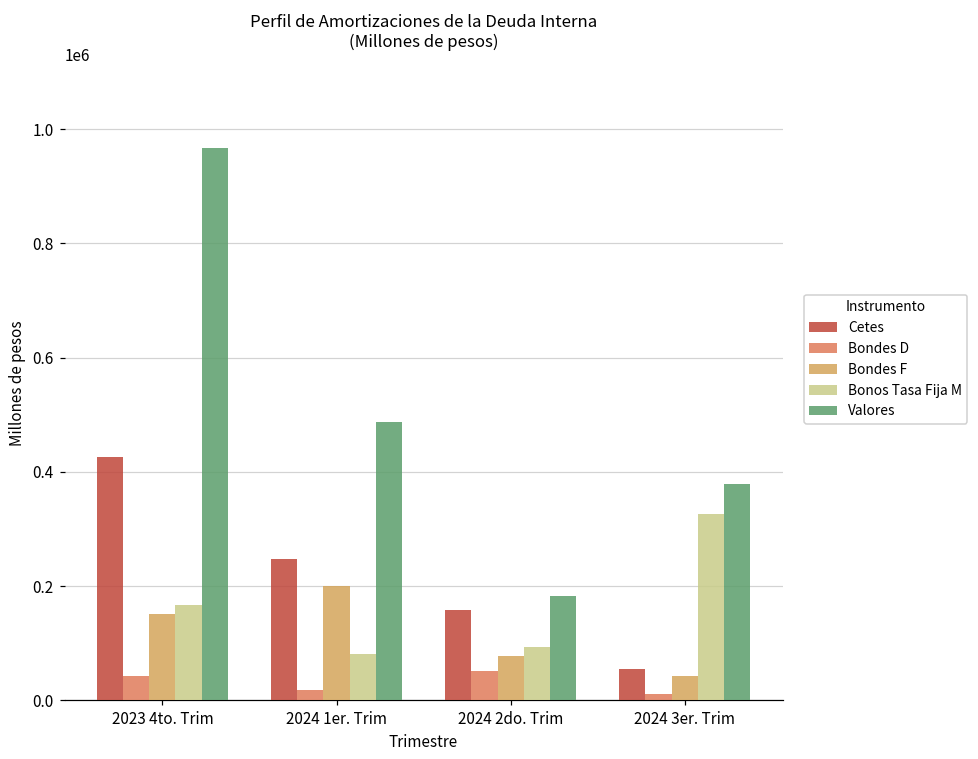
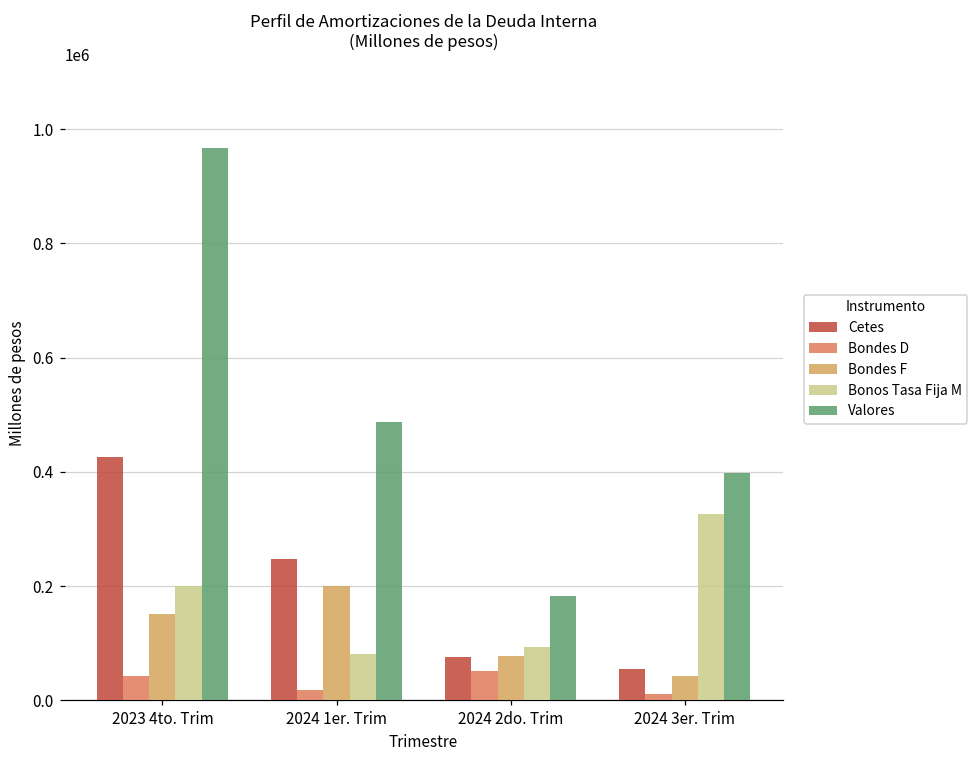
Bonos Tasa Fija M, 2023 4to. Trim: 170000 -> 200000
Cetes, 2024 2do. Trim: 160000 -> 80000
Valores, 2024 3er. Trim: 380000 -> 400000
